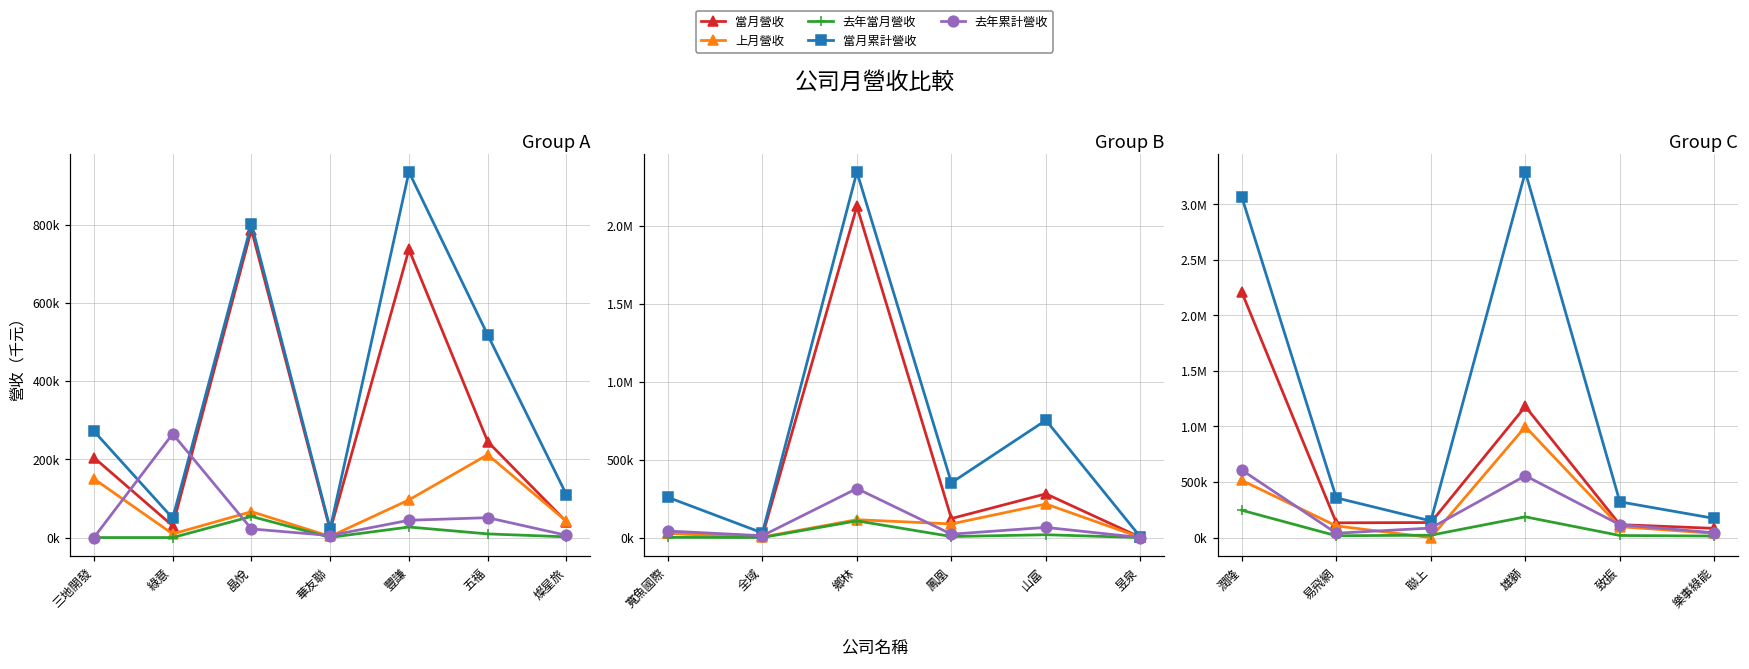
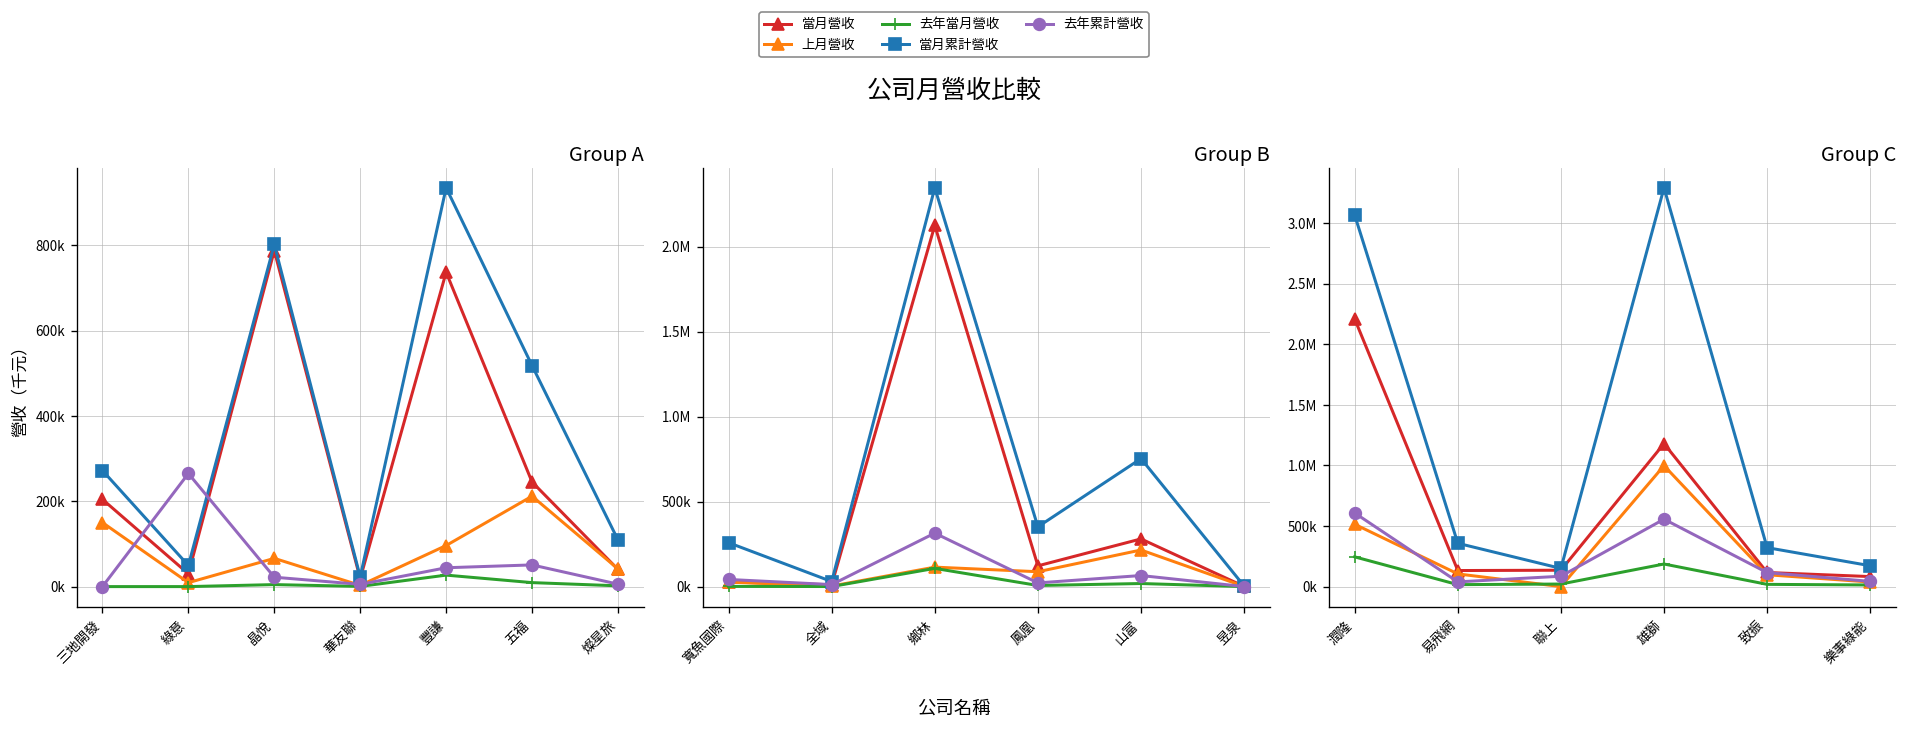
Group A, 去年當月營收, 晶悅: 50000 -> 0
